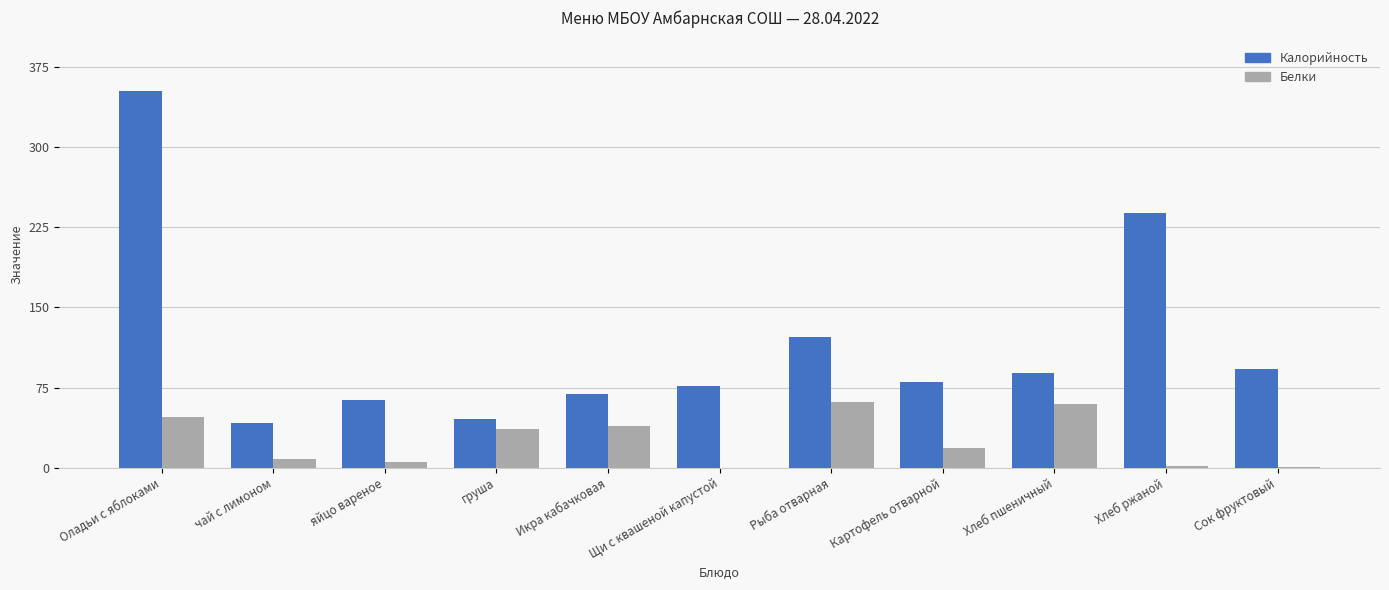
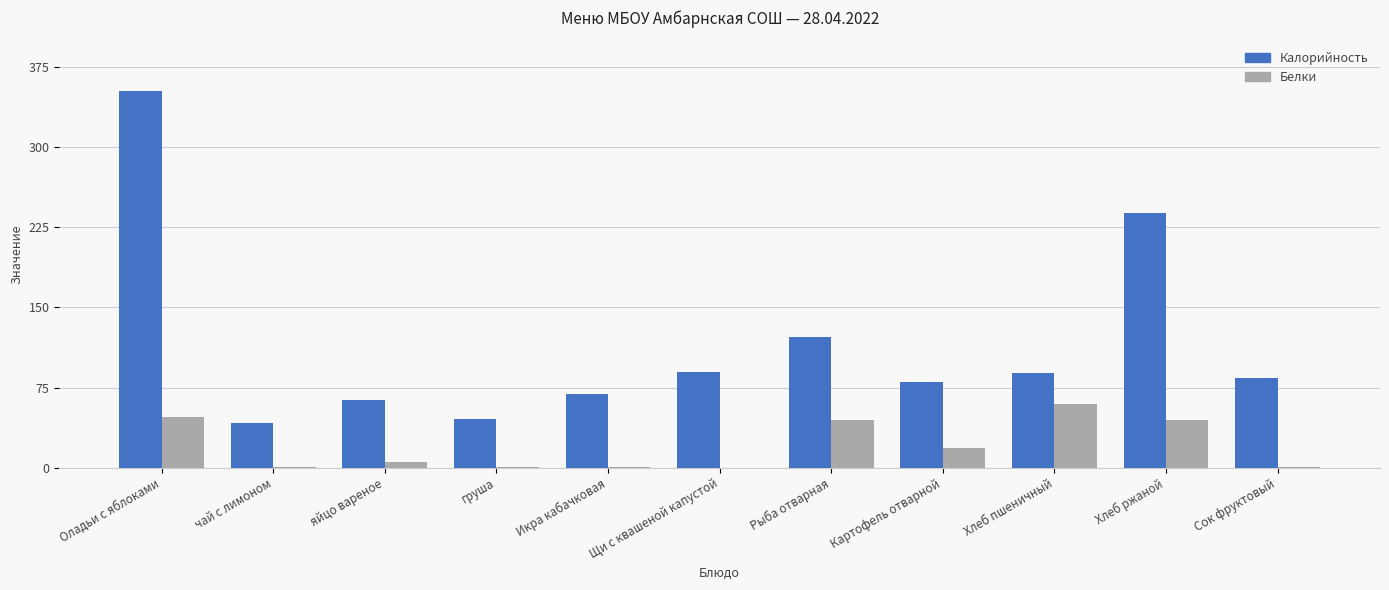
Белки, чай с лимоном: 8 -> 1
Белки, груша: 36 -> 0
Белки, Икра кабачковая: 39 -> 1
Калорийность, Щи с квашеной капустой: 76 -> 90
Белки, Рыба отварная: 61 -> 45
Белки, Хлеб ржаной: 2 -> 45
Калорийность, Сок фруктовый: 92 -> 84
